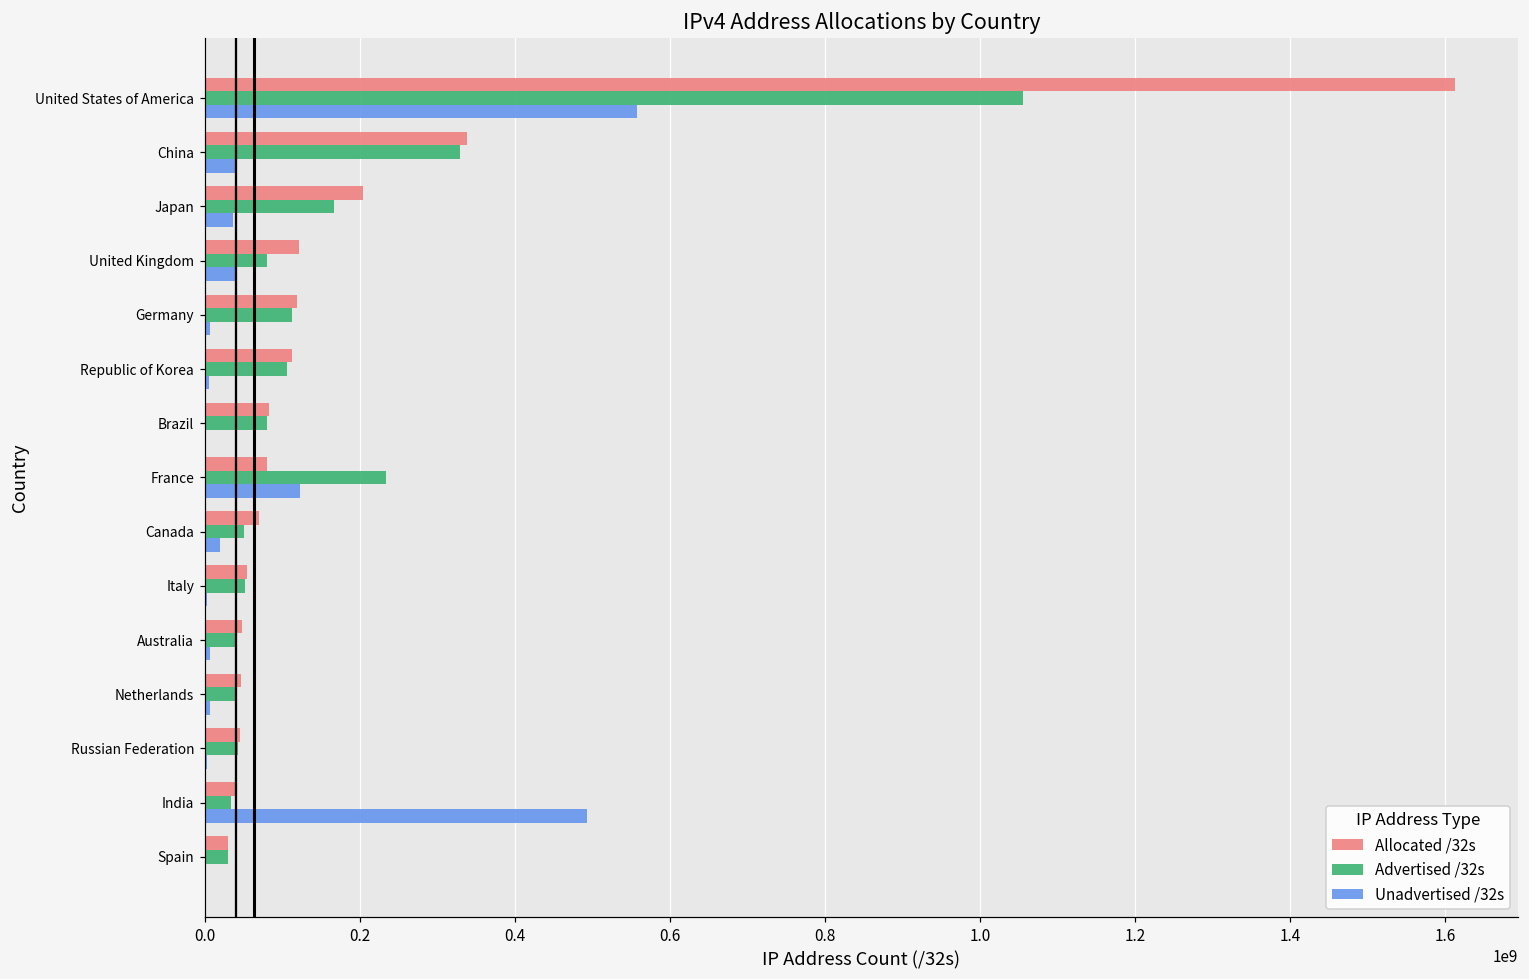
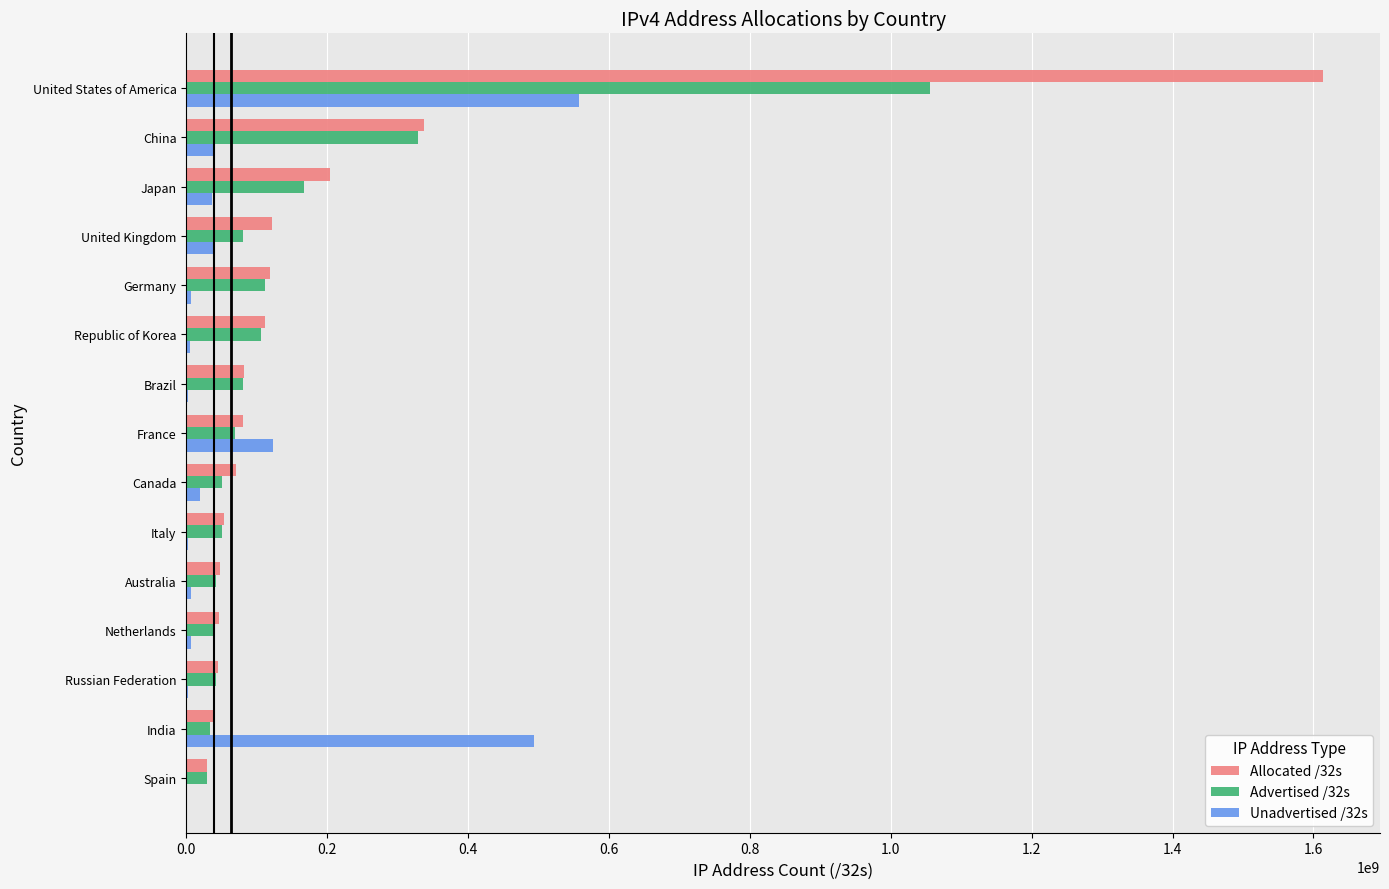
Advertised /32s, France: 230000000 -> 70000000
